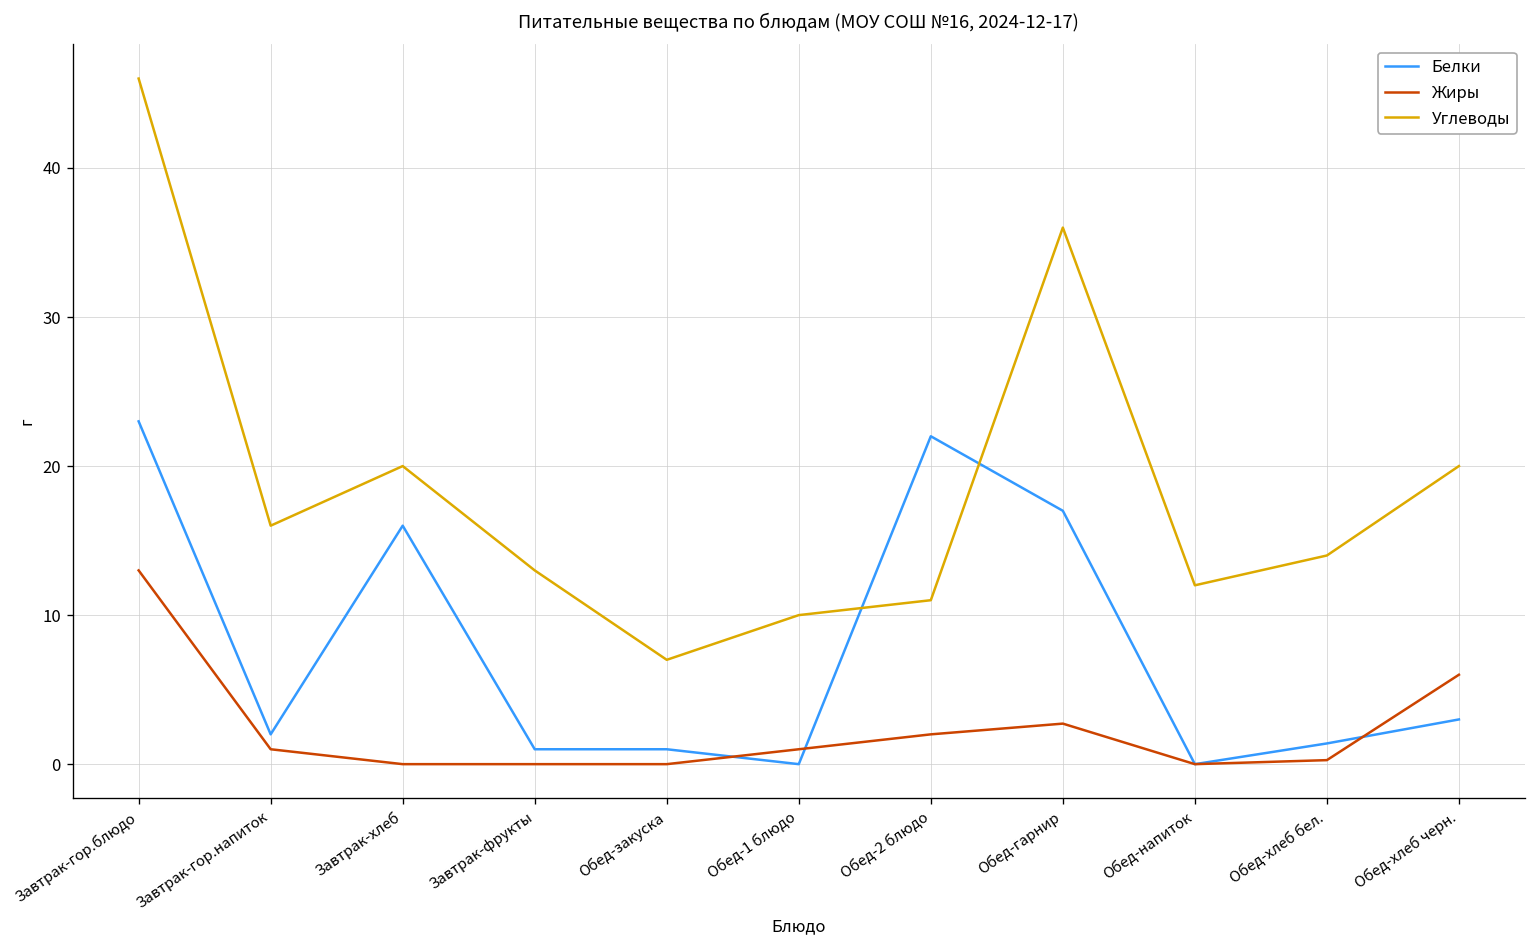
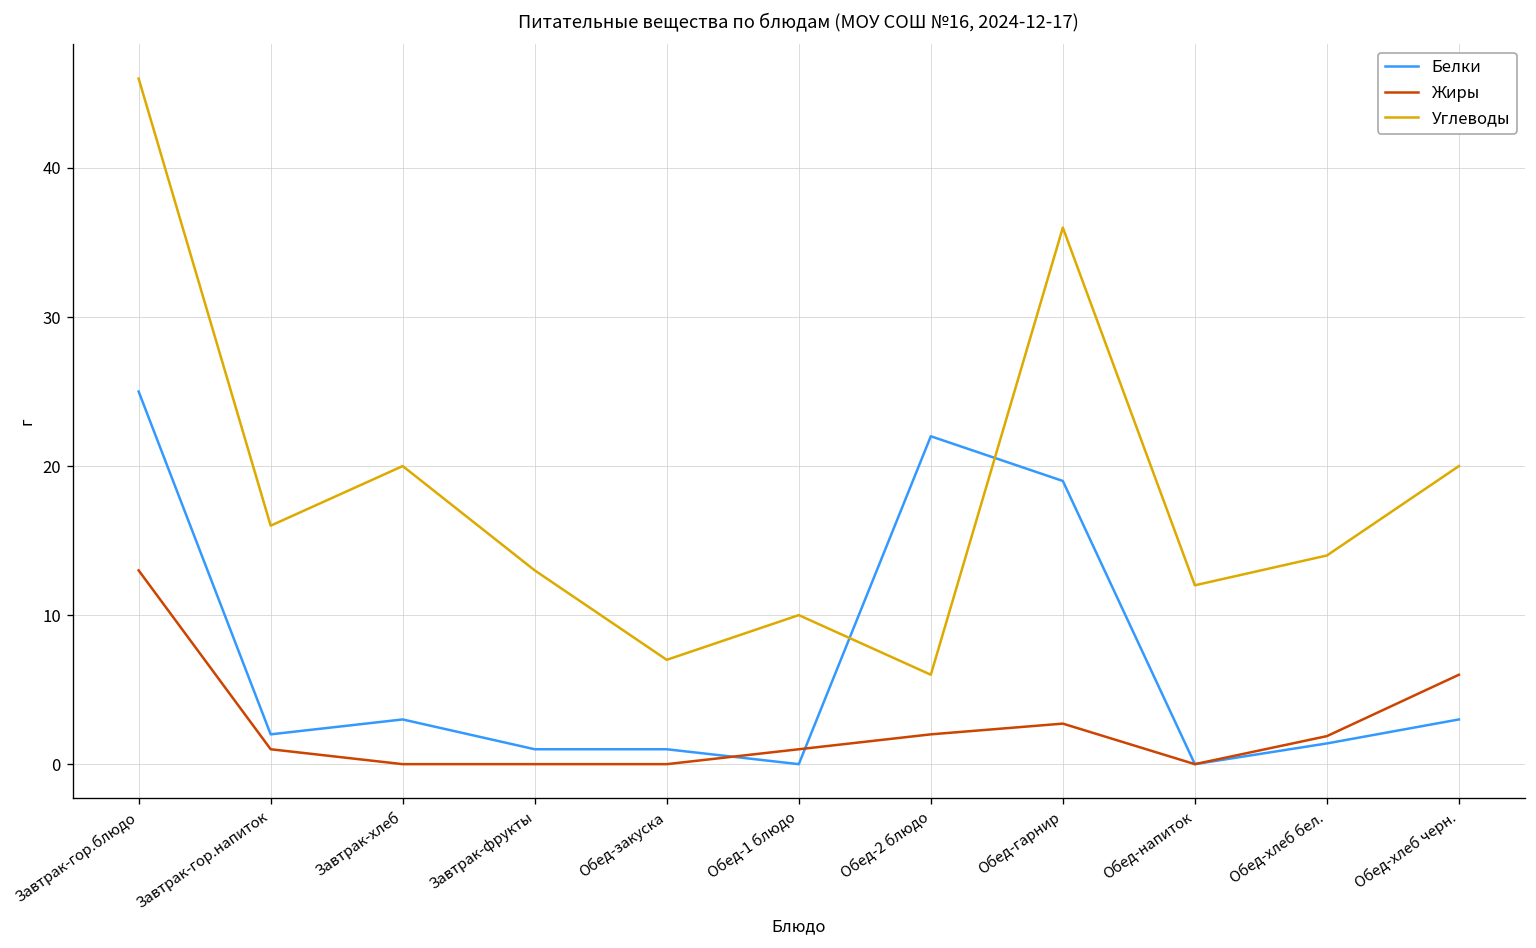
Белки, Завтрак-гор.блюдо: 23 -> 25
Белки, Завтрак-хлеб: 16 -> 3
Углеводы, Обед-2 блюдо: 11 -> 6
Белки, Обед-гарнир: 17 -> 19
Жиры, Обед-хлеб бел.: 0.3 -> 1.9
